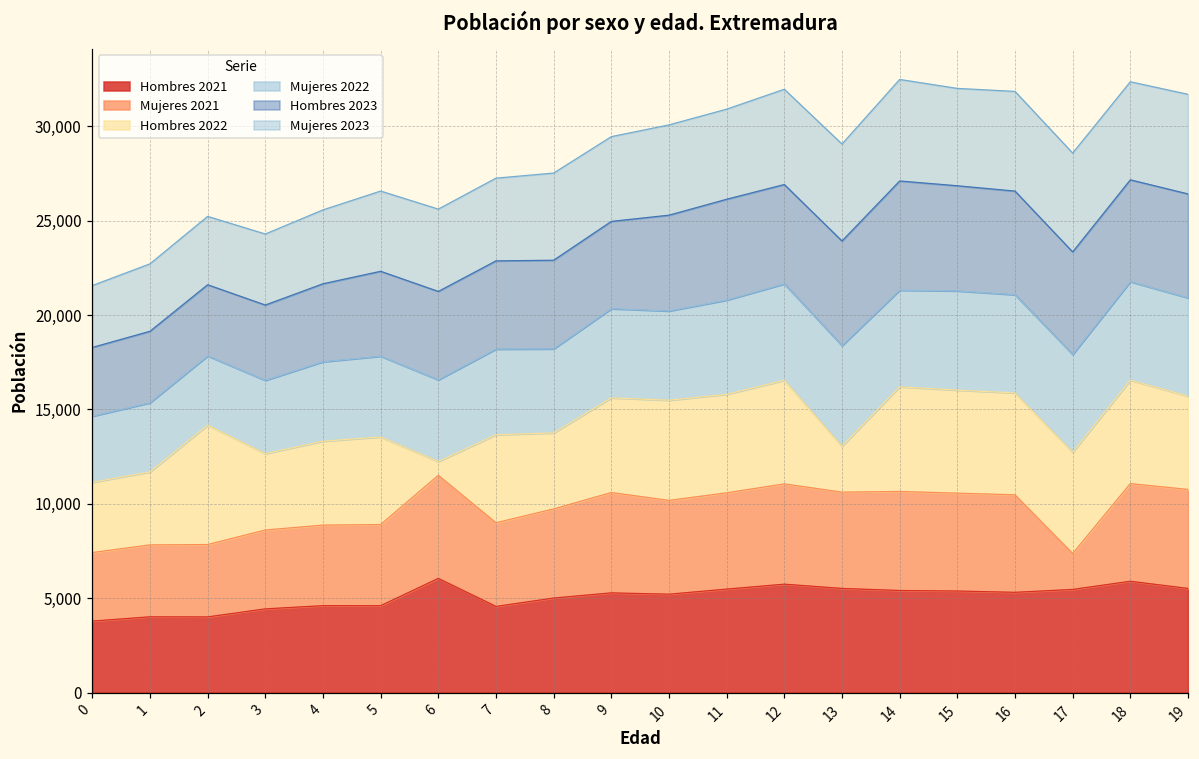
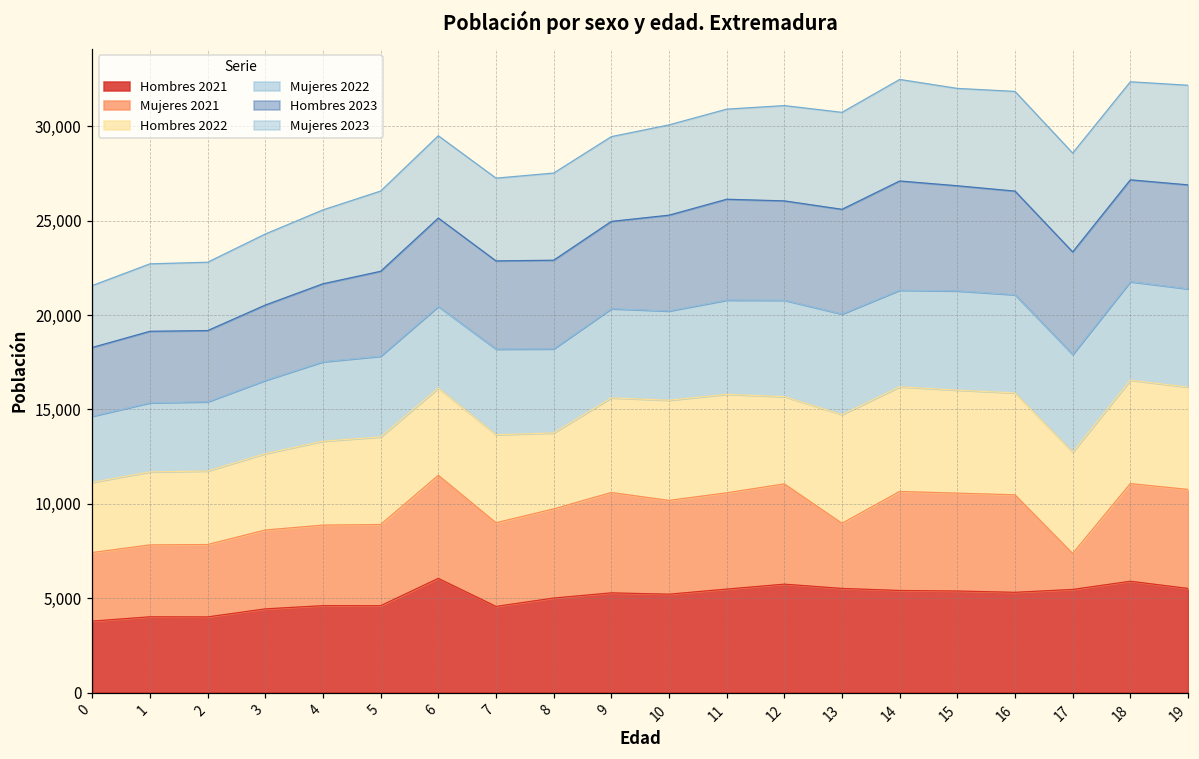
Hombres 2022, 2: 6,300 -> 3,900
Hombres 2022, 6: 700 -> 4,600
Hombres 2022, 12: 5,500 -> 4,600
Mujeres 2021, 13: 5,100 -> 3,400
Hombres 2022, 13: 2,400 -> 5,800
Hombres 2022, 19: 4,900 -> 5,400
